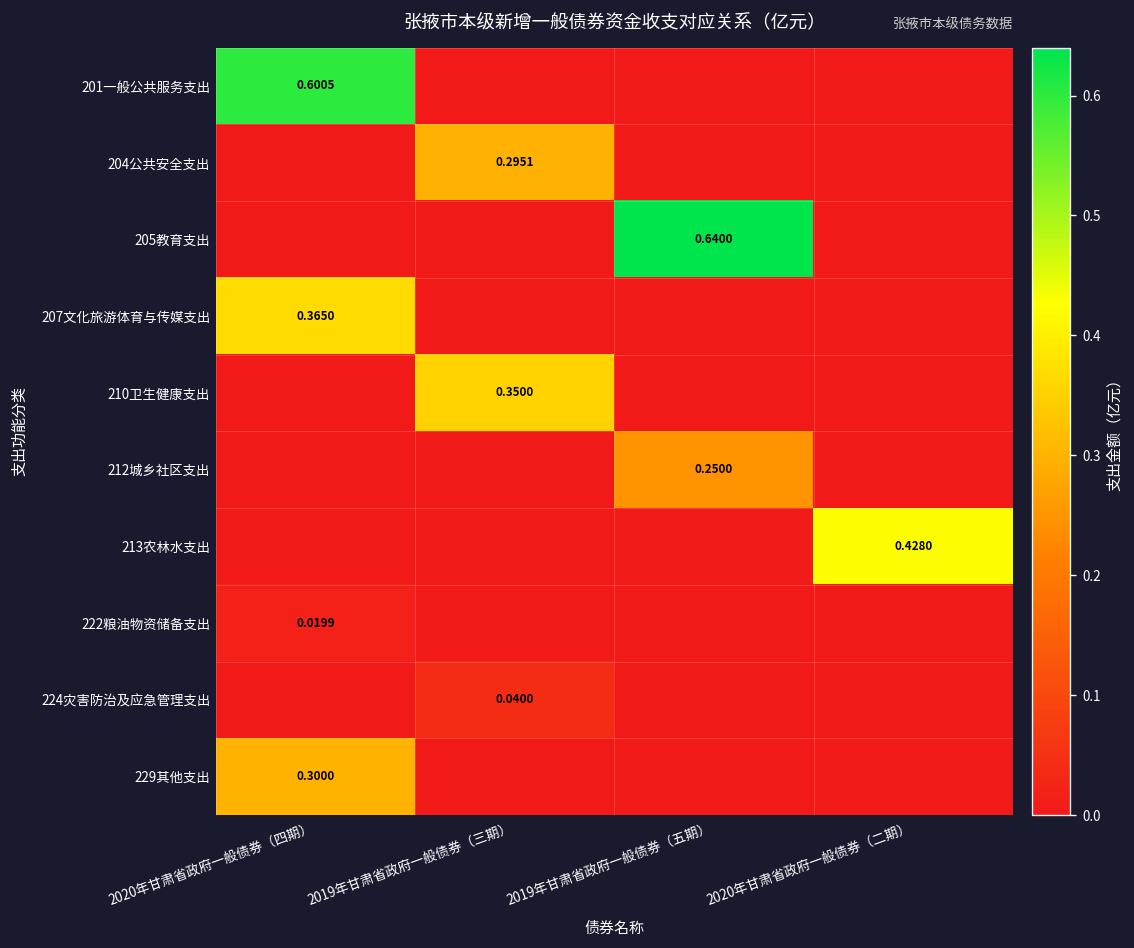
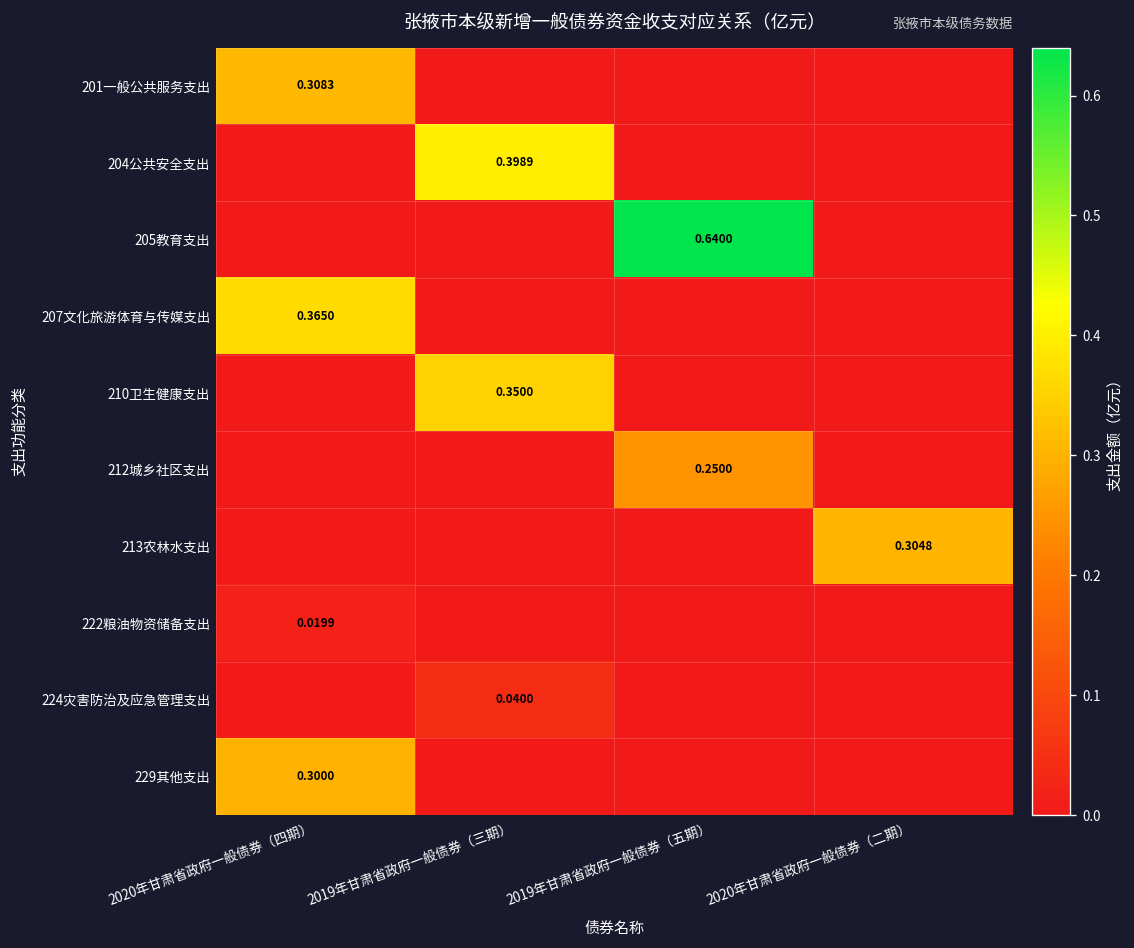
201一般公共服务支出, 2020年甘肃省政府一般债券（四期）: 0.6005 -> 0.3083
204公共安全支出, 2019年甘肃省政府一般债券（三期）: 0.2951 -> 0.3989
213农林水支出, 2020年甘肃省政府一般债券（二期）: 0.4280 -> 0.3048
